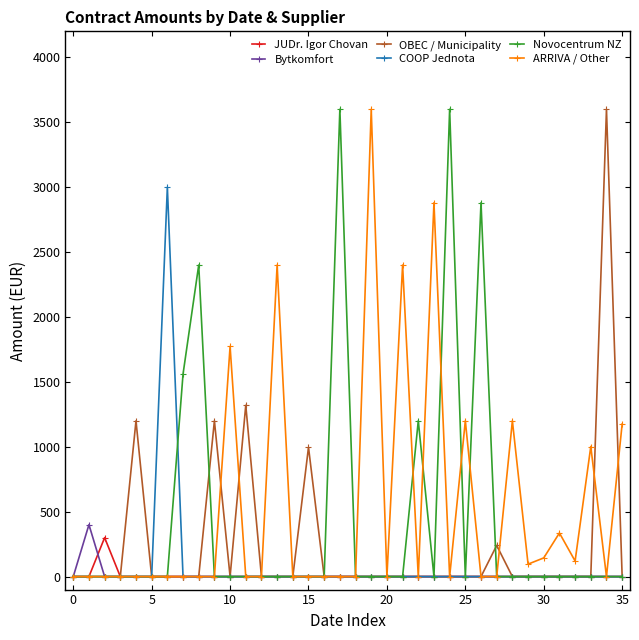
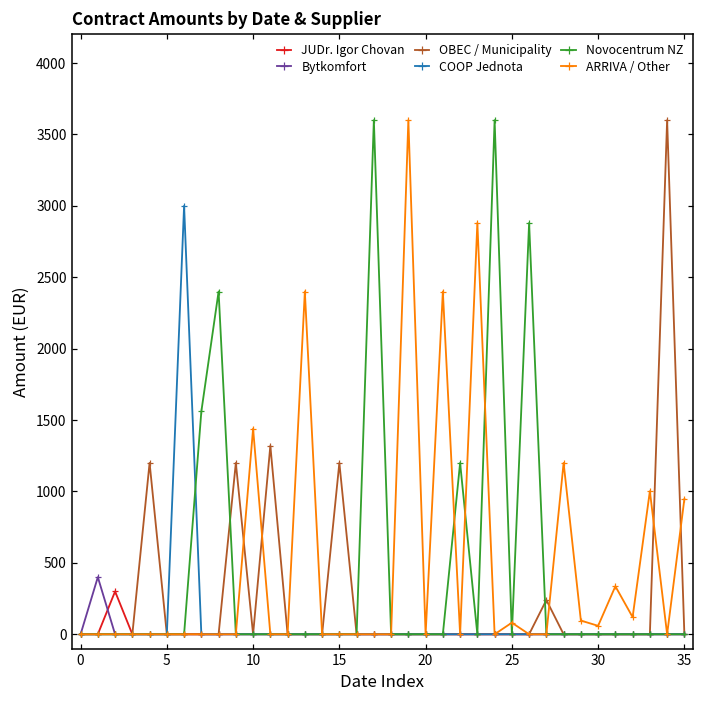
ARRIVA / Other, 10: 1770 -> 1440
OBEC / Municipality, 15: 1000 -> 1200
ARRIVA / Other, 25: 1200 -> 80
ARRIVA / Other, 30: 140 -> 60
ARRIVA / Other, 35: 1180 -> 950
